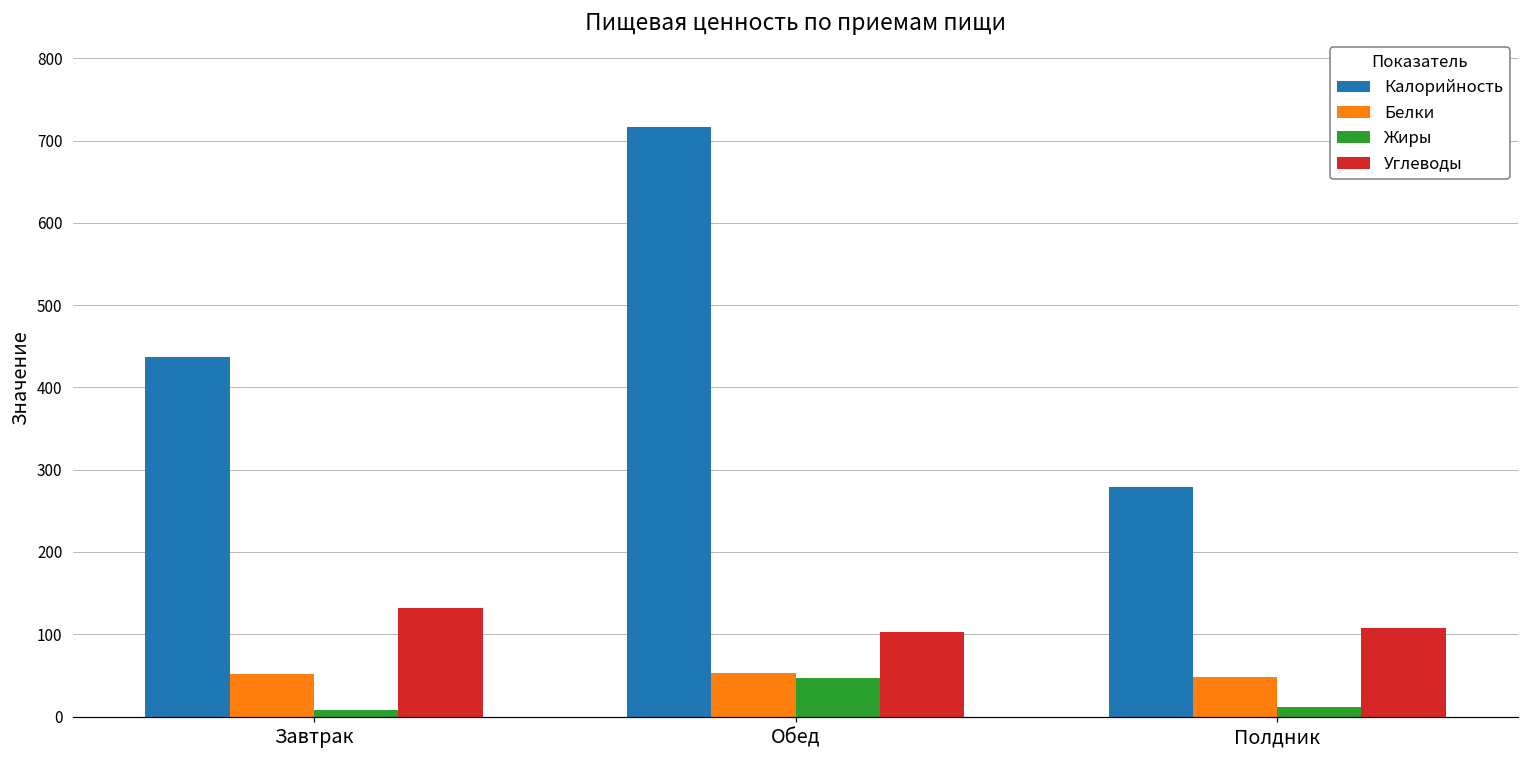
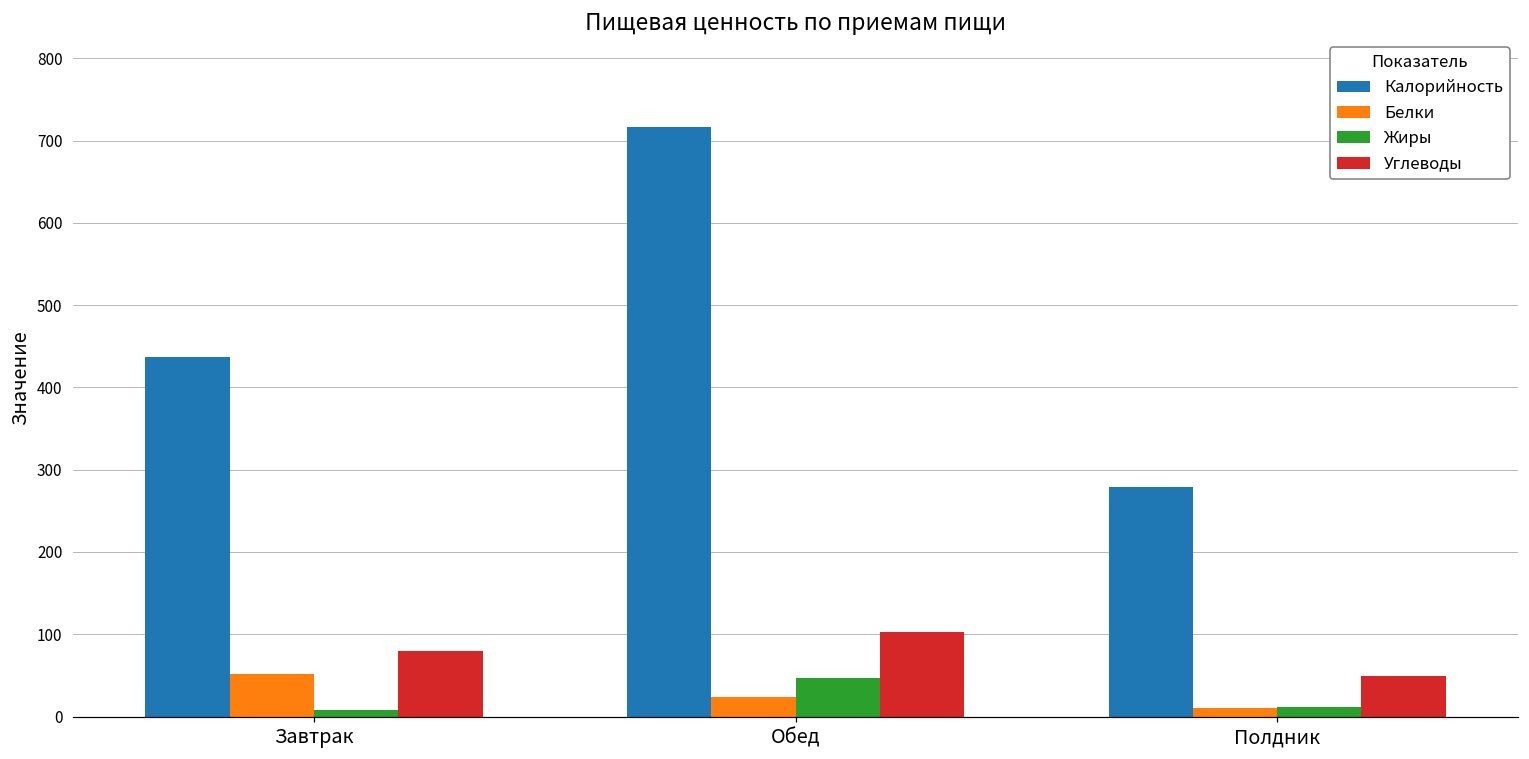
Углеводы, Завтрак: 130 -> 80
Белки, Обед: 50 -> 20
Белки, Полдник: 50 -> 10
Углеводы, Полдник: 110 -> 50
